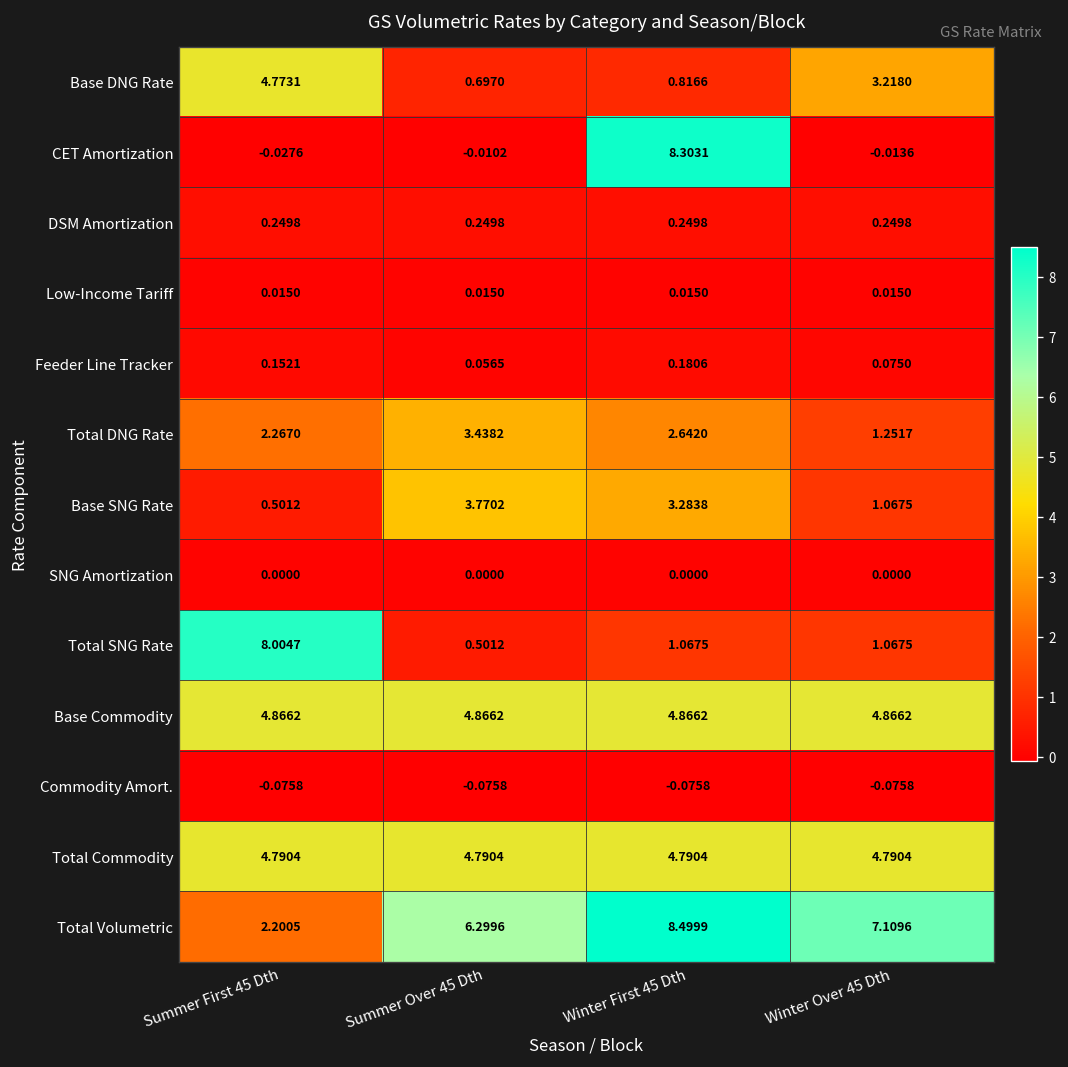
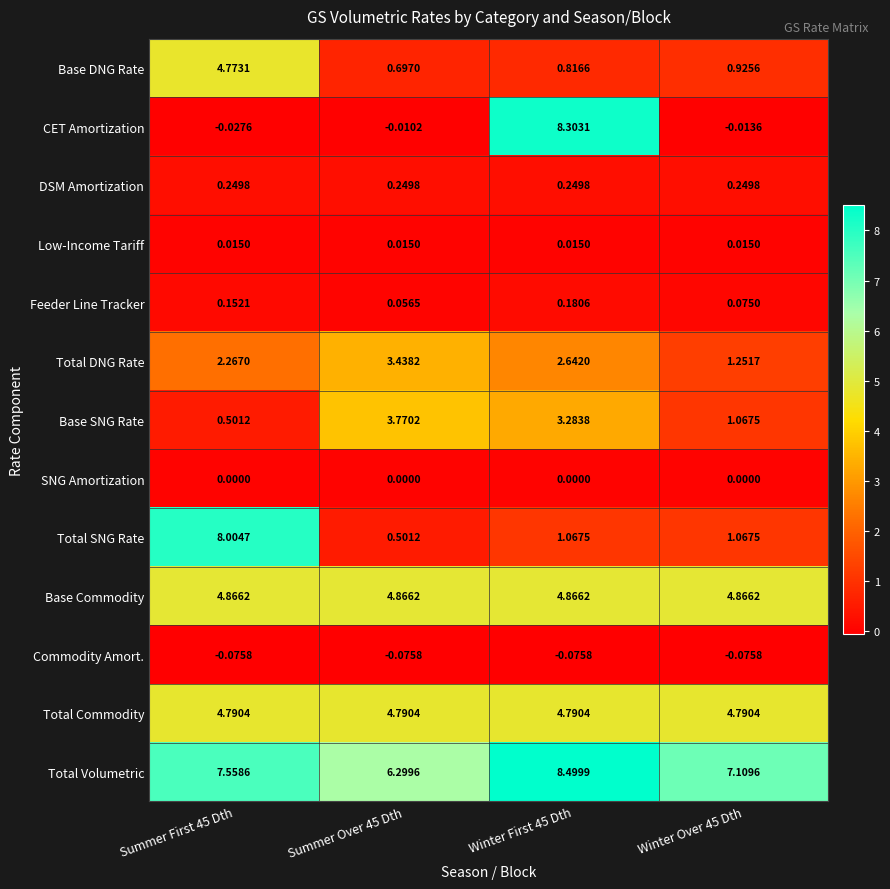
Base DNG Rate, Winter Over 45 Dth: 3.2180 -> 0.9256
Total Volumetric, Summer First 45 Dth: 2.2005 -> 7.5586
